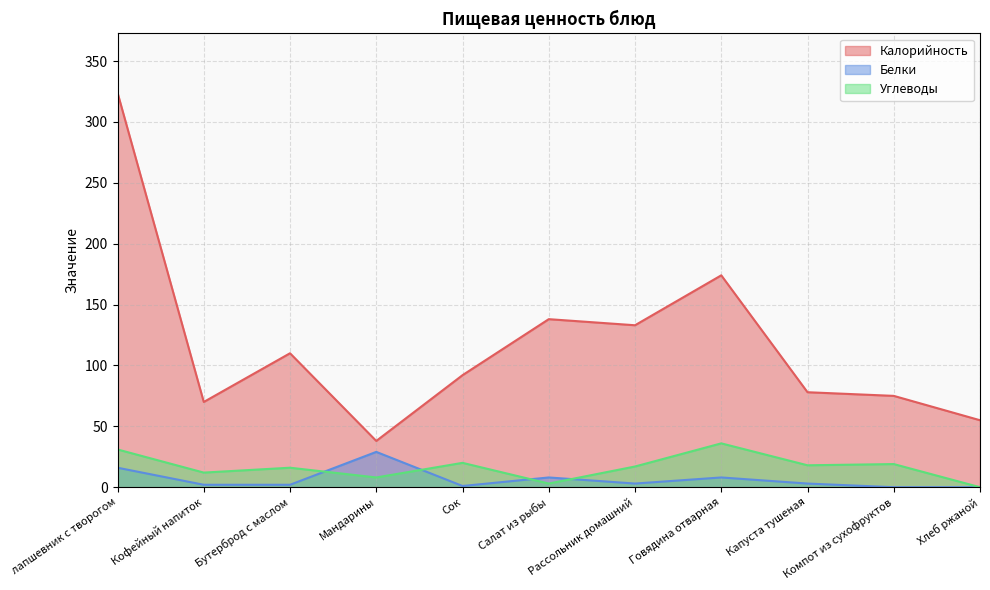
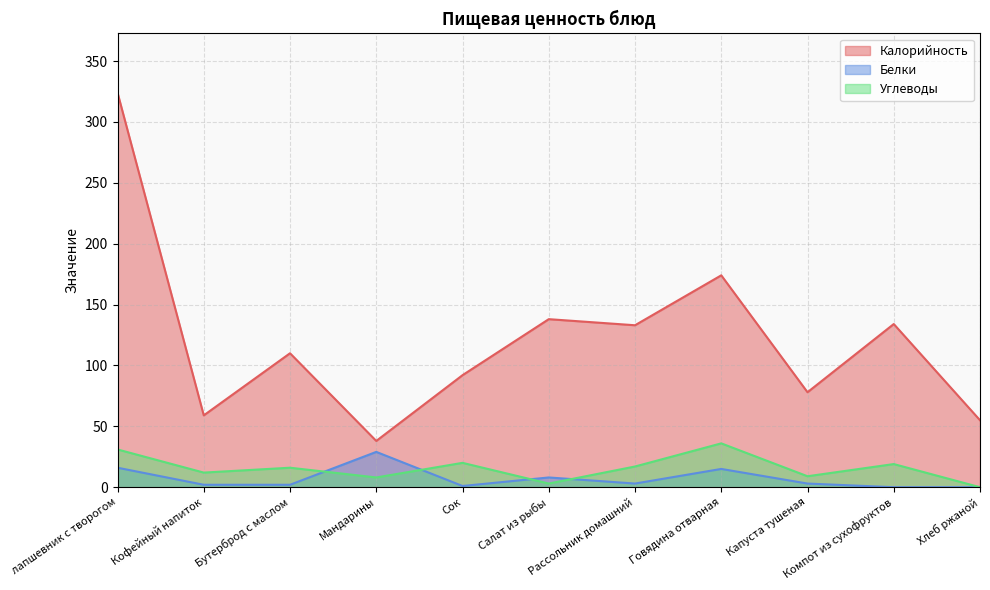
Калорийность, Кофейный напиток: 70 -> 59
Белки, Говядина отварная: 8 -> 15
Углеводы, Капуста тушеная: 18 -> 9
Калорийность, Компот из сухофруктов: 75 -> 134
